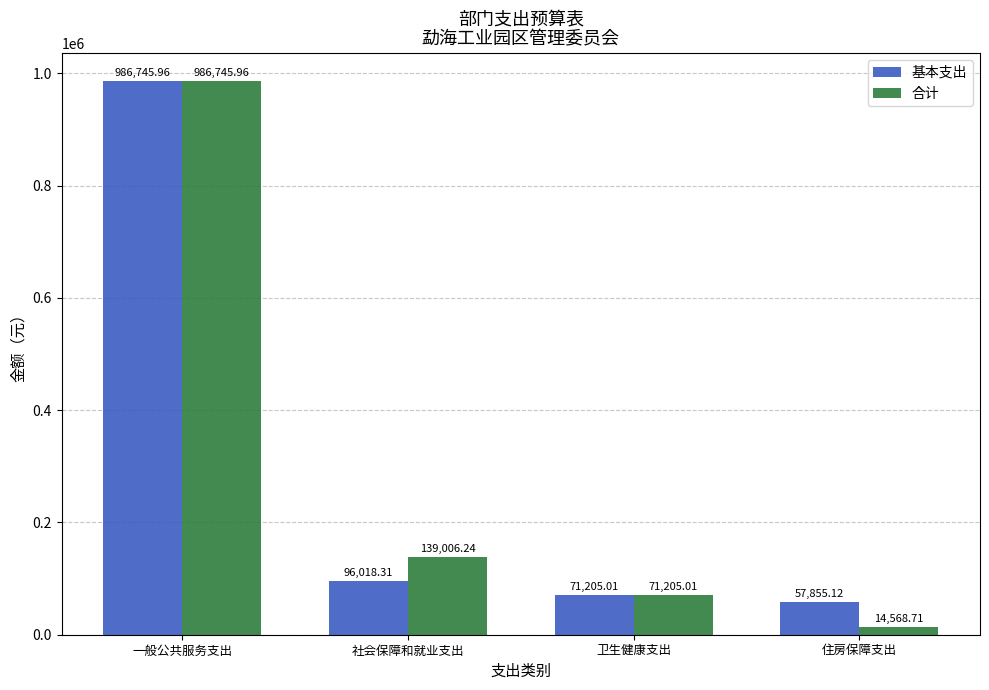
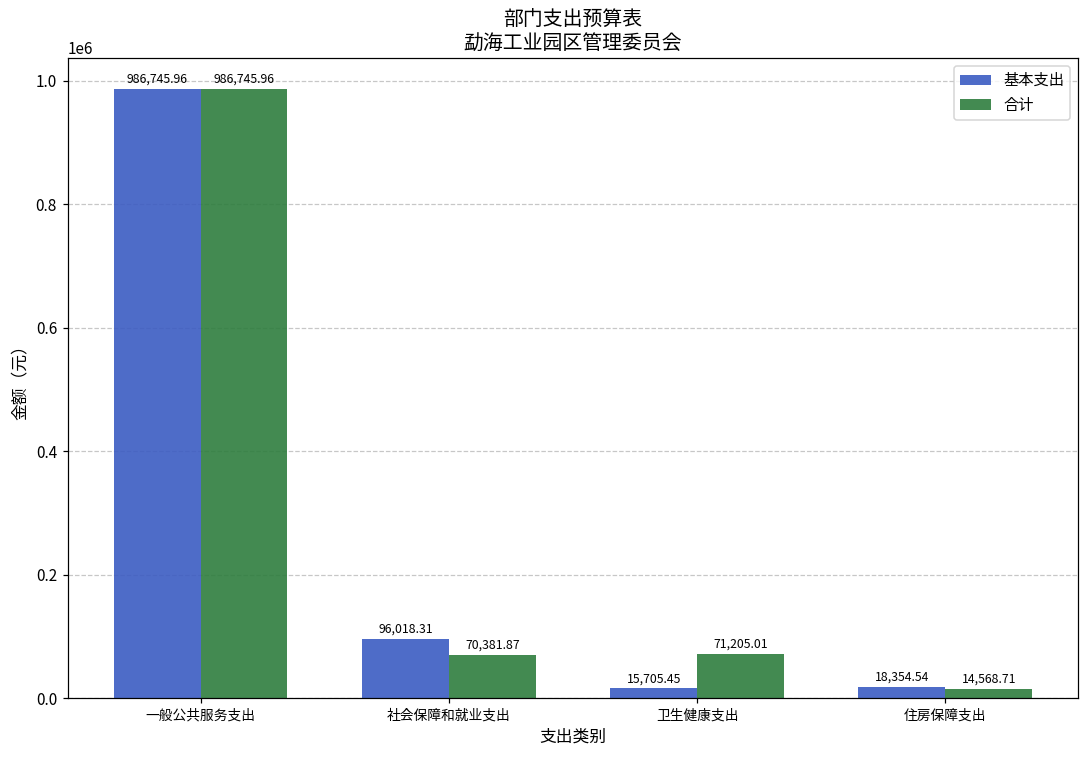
合计, 社会保障和就业支出: 139,006.24 -> 70,381.87
基本支出, 卫生健康支出: 71,205.01 -> 15,705.45
基本支出, 住房保障支出: 57,855.12 -> 18,354.54
